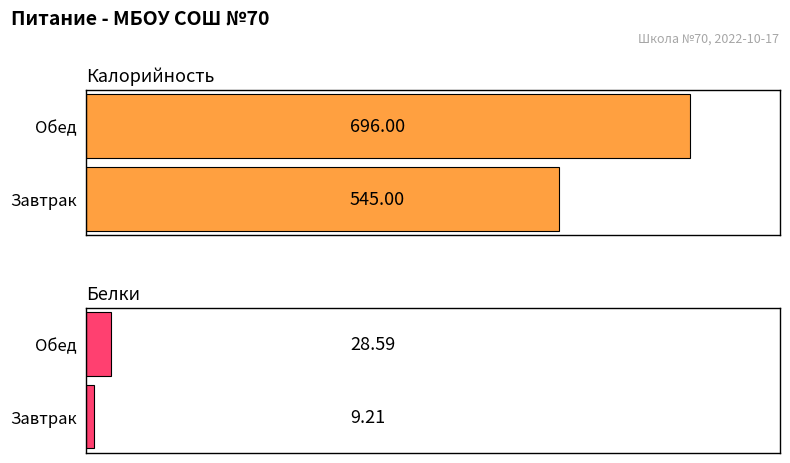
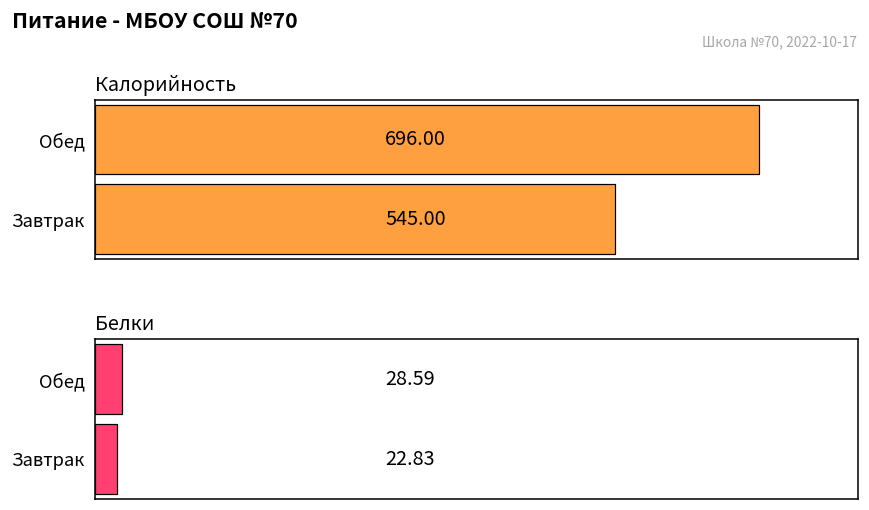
Белки, Завтрак: 9.21 -> 22.83
